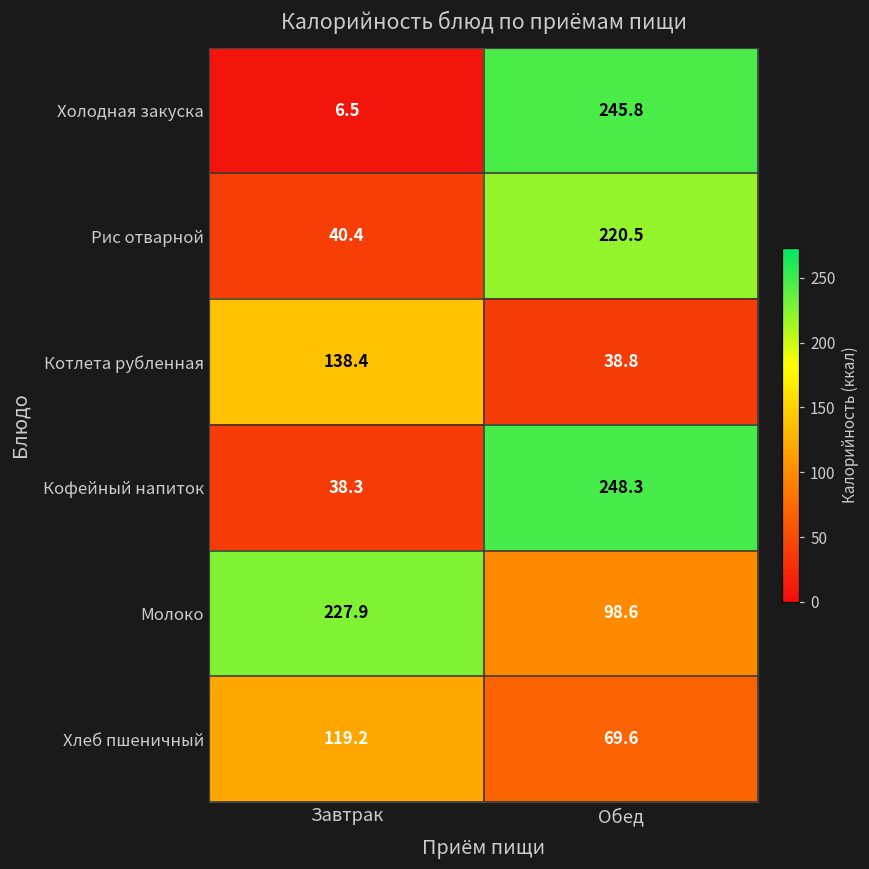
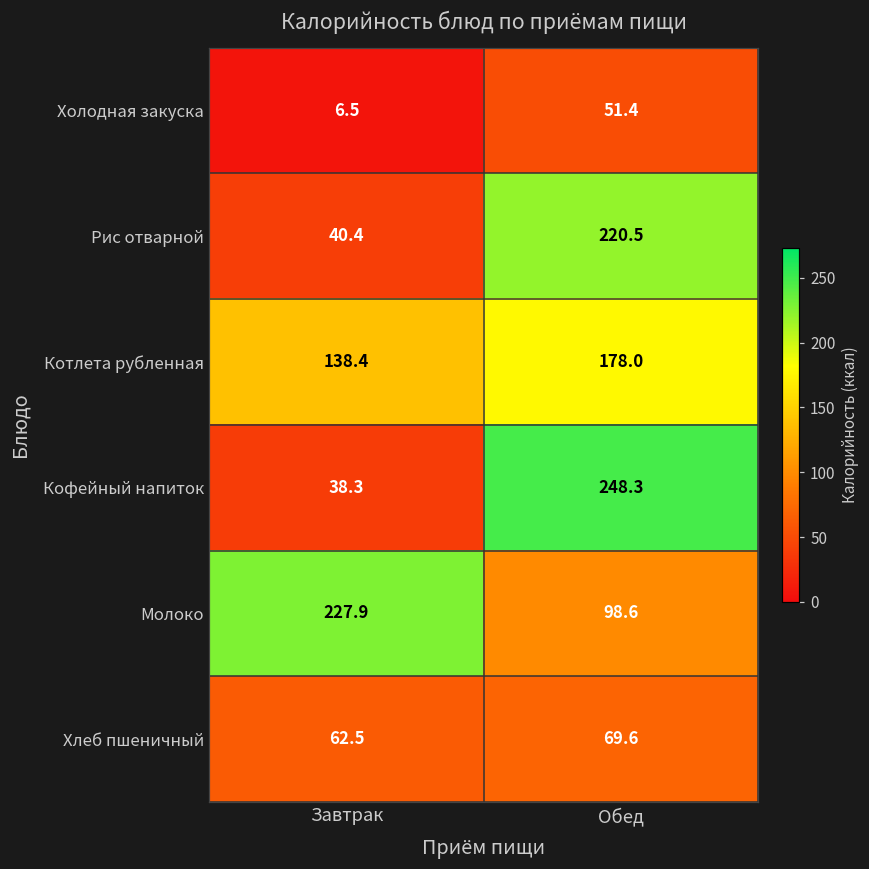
Холодная закуска, Обед: 245.8 -> 51.4
Котлета рубленная, Обед: 38.8 -> 178.0
Хлеб пшеничный, Завтрак: 119.2 -> 62.5
